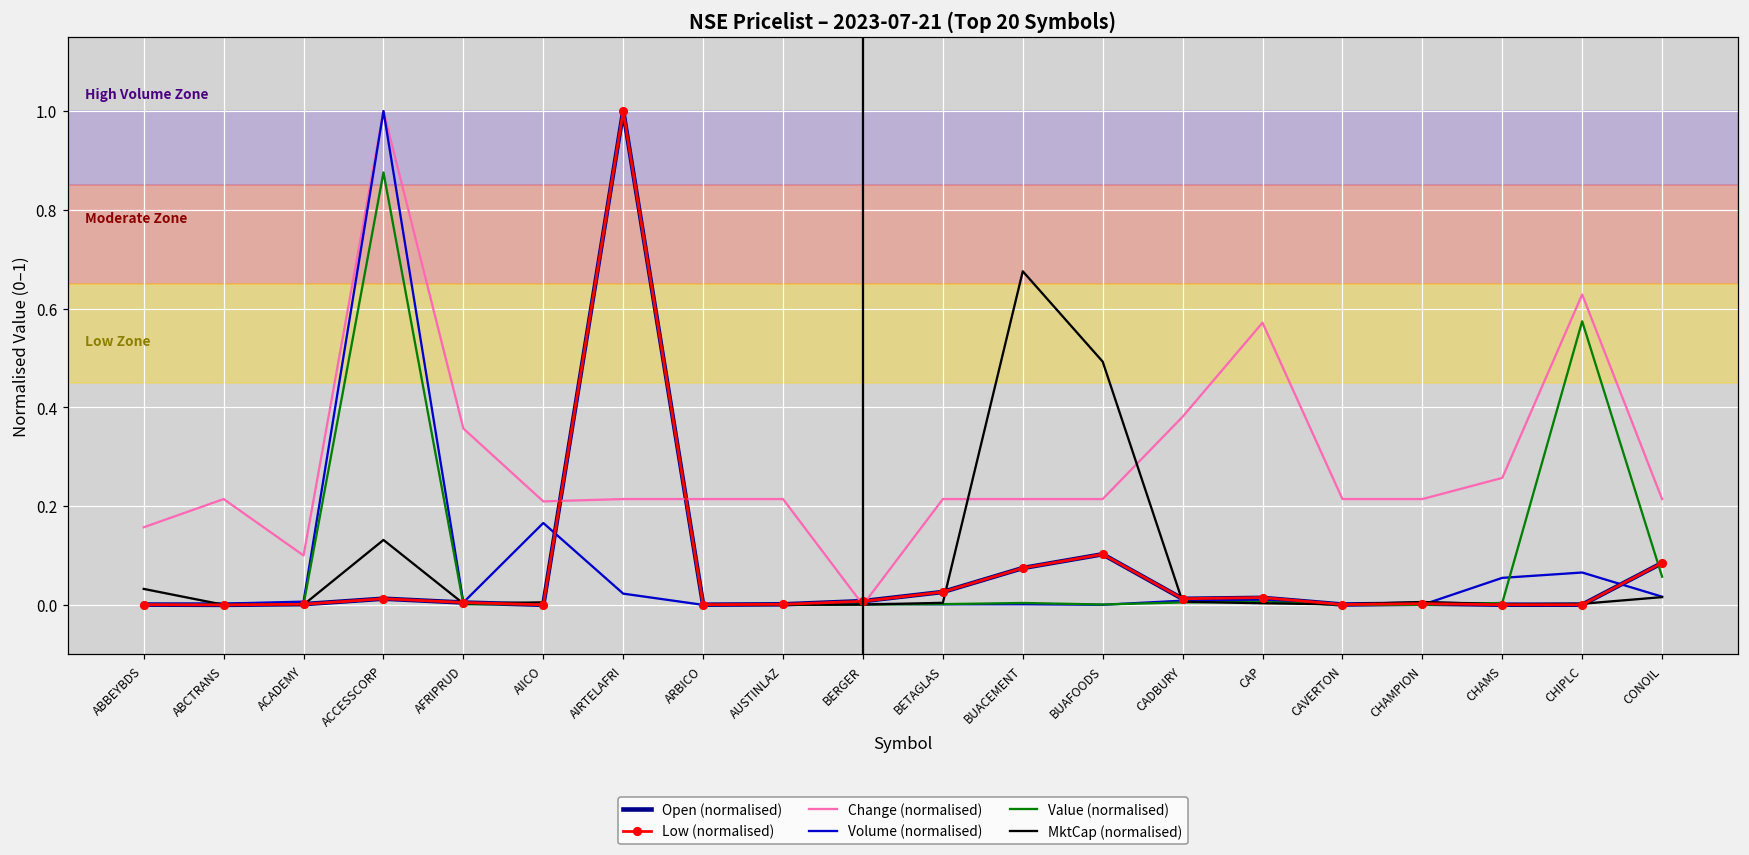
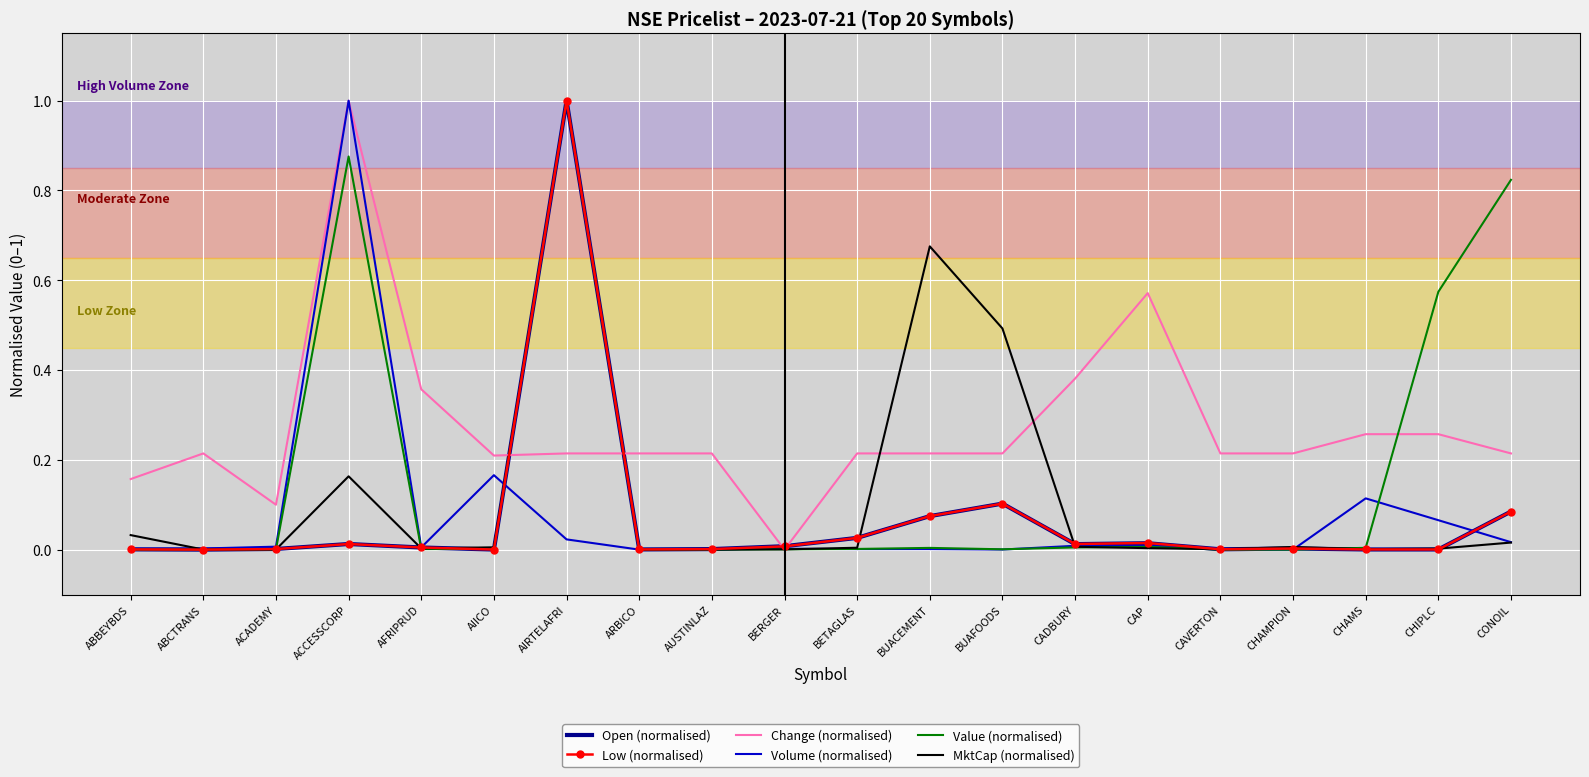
MktCap (normalised), ACCESSCORP: 0.13 -> 0.16
Volume (normalised), CHAMS: 0.05 -> 0.11
Change (normalised), CHIPLC: 0.63 -> 0.26
Value (normalised), CONOIL: 0.06 -> 0.82
